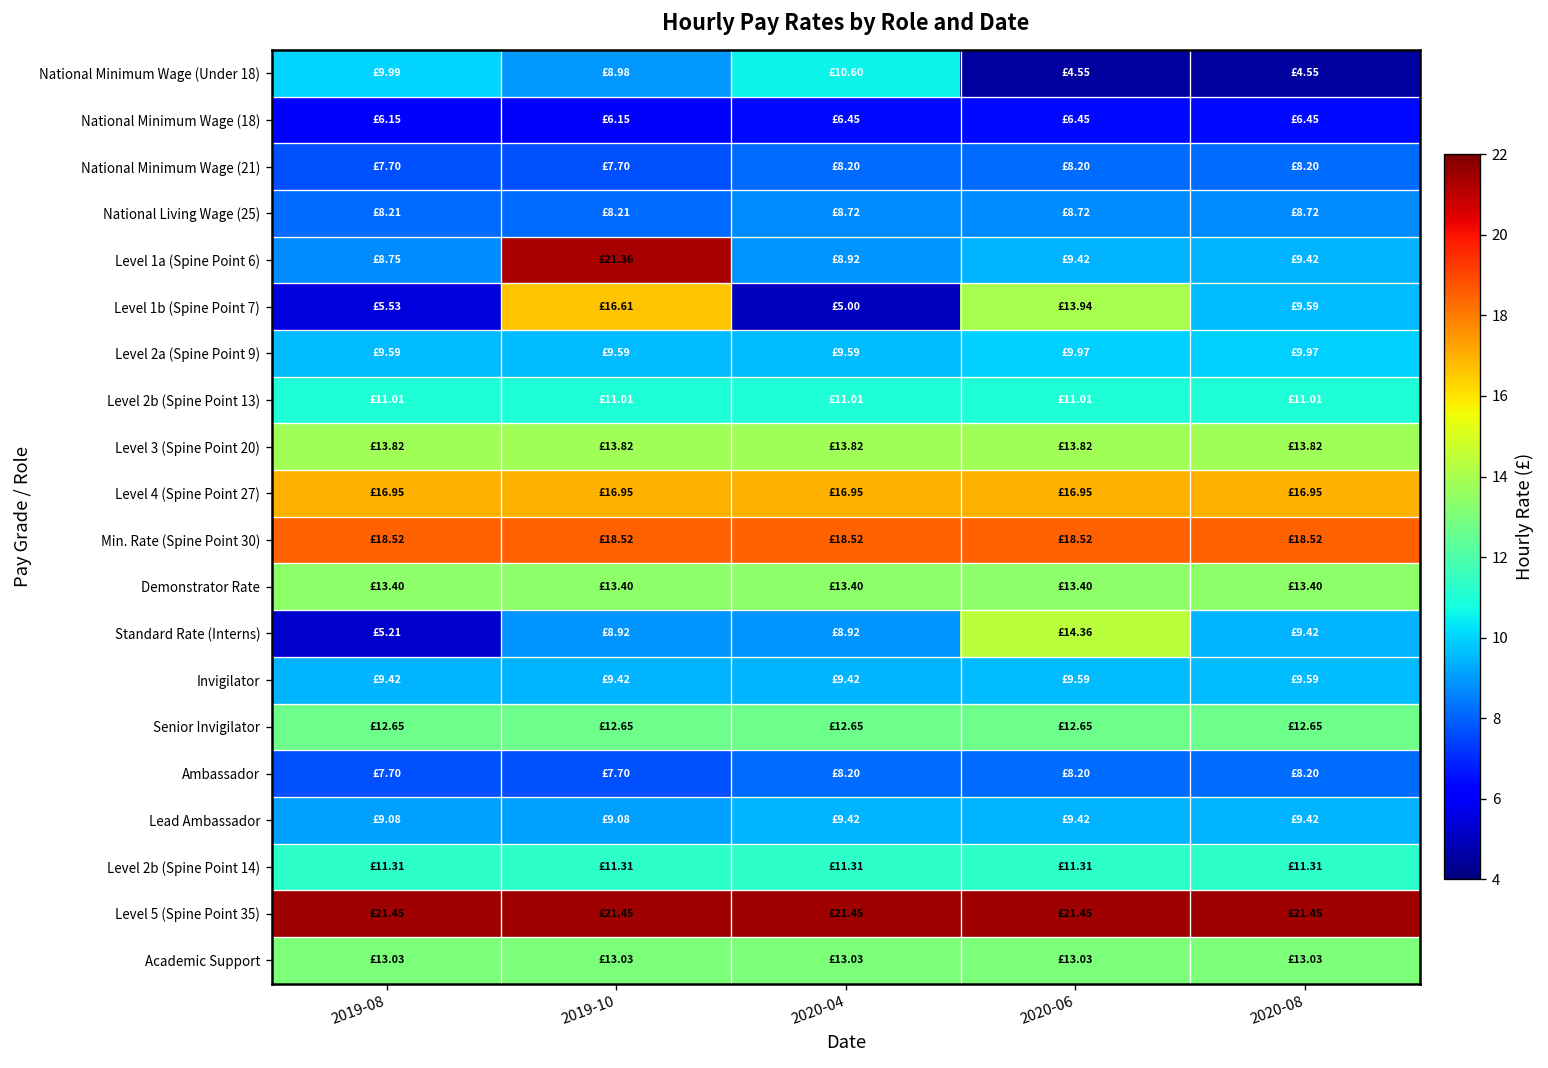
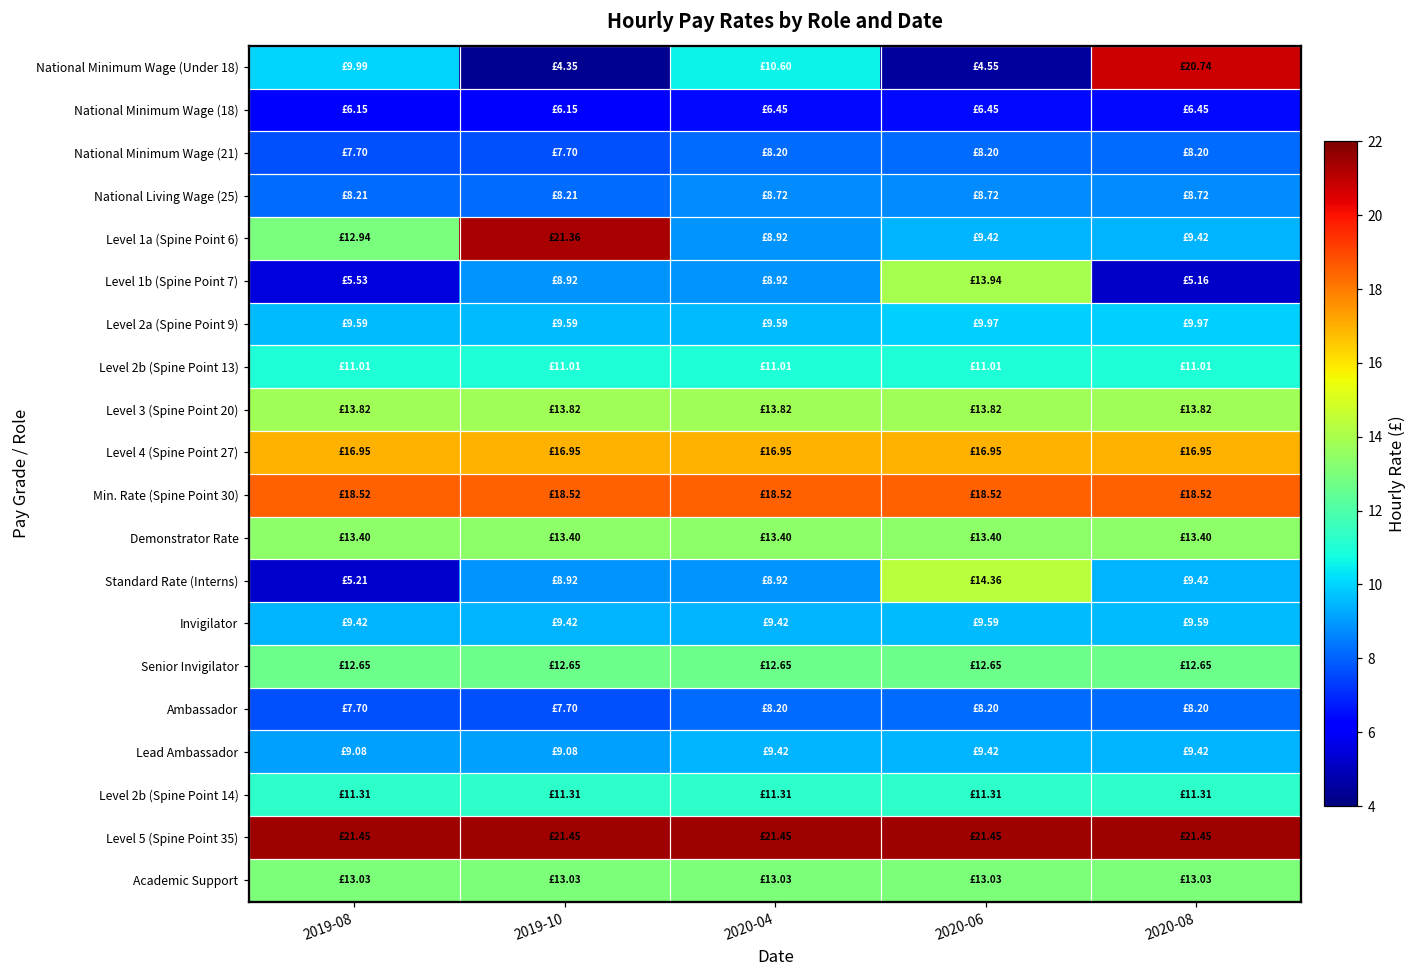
National Minimum Wage (Under 18), 2019-10: £8.98 -> £4.35
National Minimum Wage (Under 18), 2020-08: £4.55 -> £20.74
Level 1a (Spine Point 6), 2019-08: £8.75 -> £12.94
Level 1b (Spine Point 7), 2019-10: £16.61 -> £8.92
Level 1b (Spine Point 7), 2020-04: £5.00 -> £8.92
Level 1b (Spine Point 7), 2020-08: £9.59 -> £5.16
